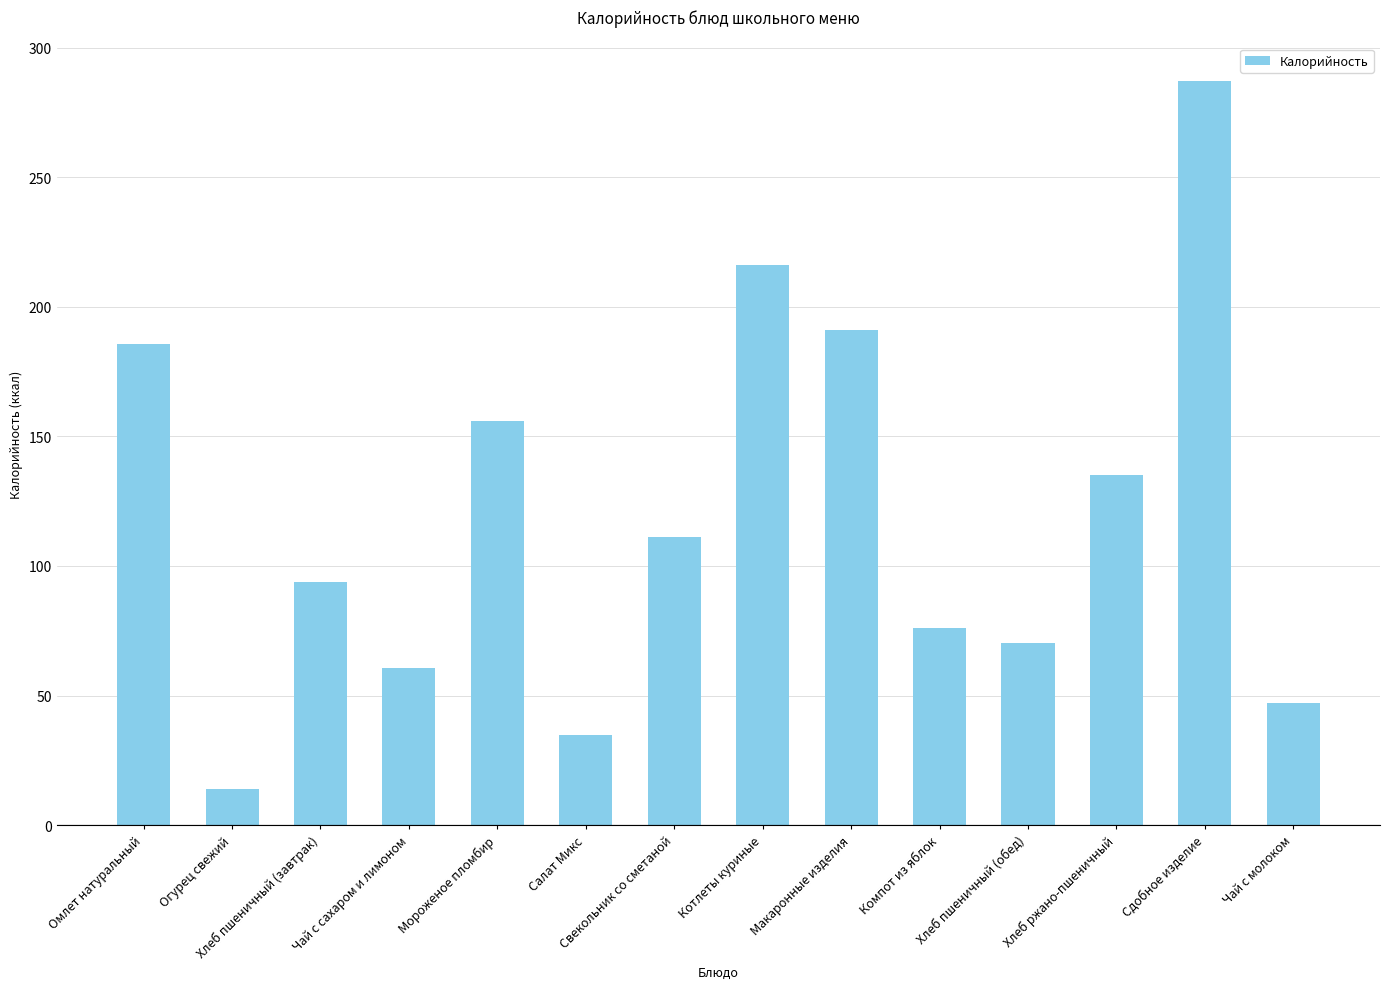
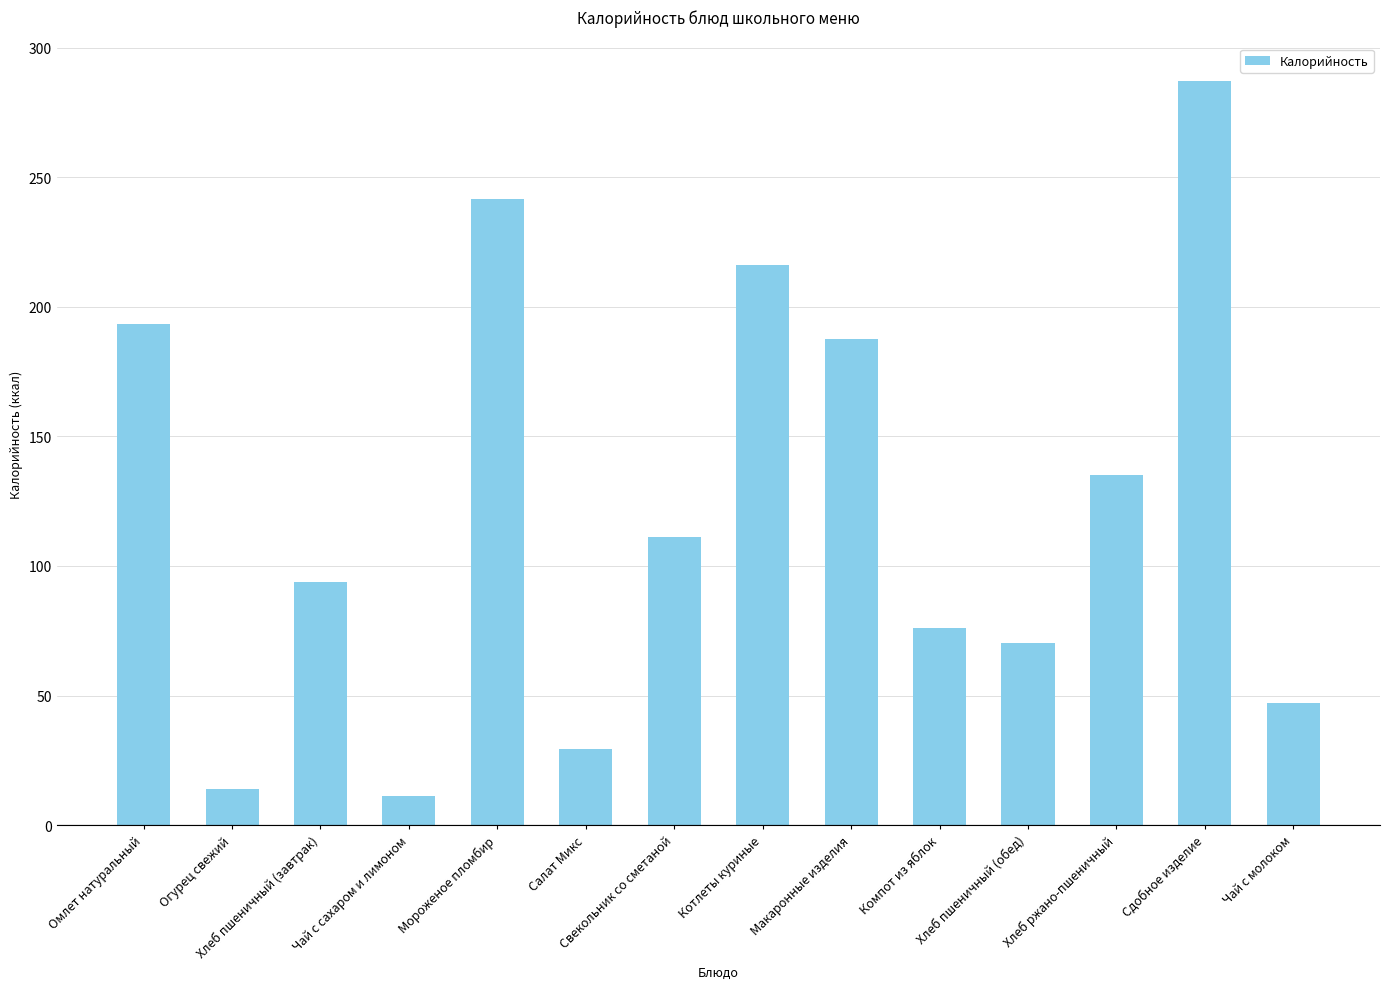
Омлет натуральный: 186 -> 193
Чай с сахаром и лимоном: 61 -> 11
Мороженое пломбир: 156 -> 242
Салат Микс: 35 -> 29
Макаронные изделия: 191 -> 188
